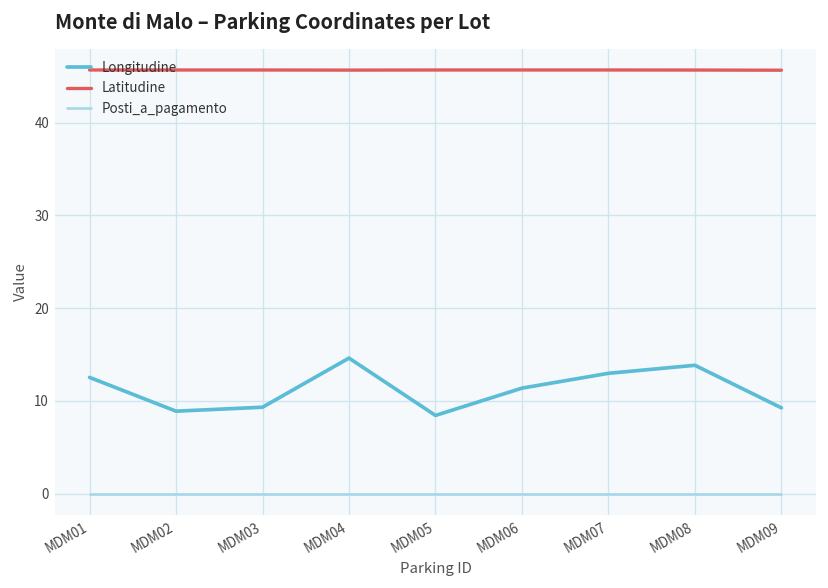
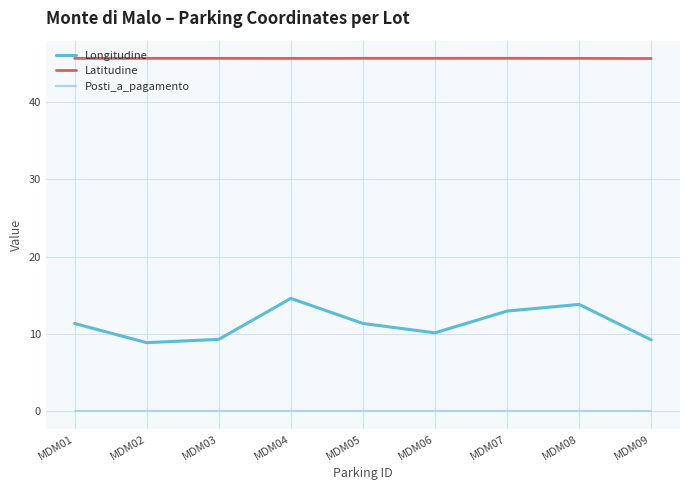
Longitudine, MDM01: 13 -> 11
Longitudine, MDM05: 8 -> 11
Longitudine, MDM06: 11 -> 10
